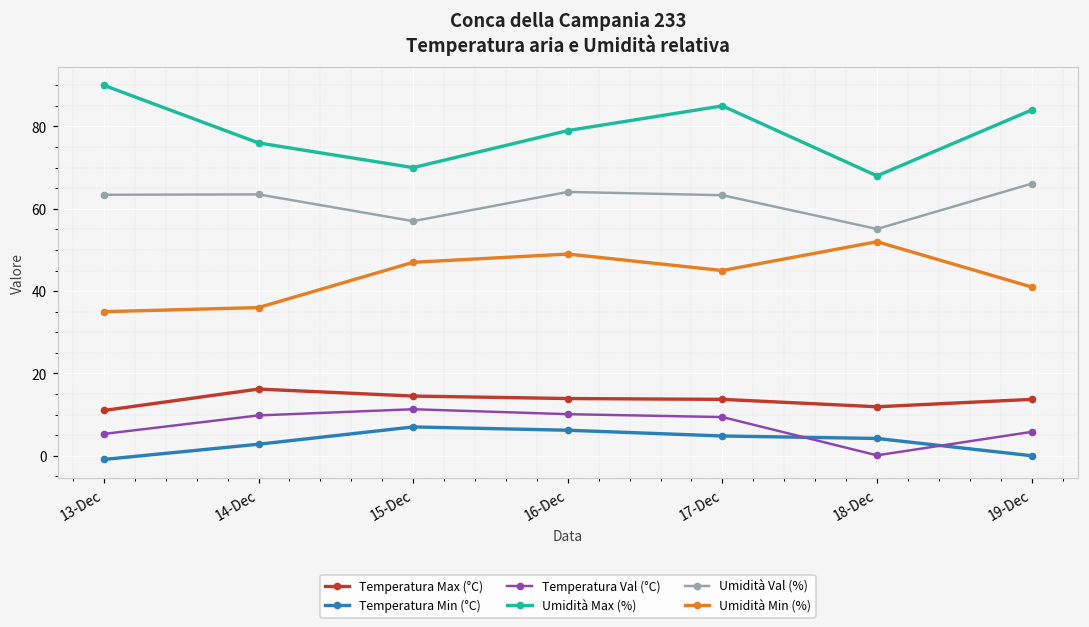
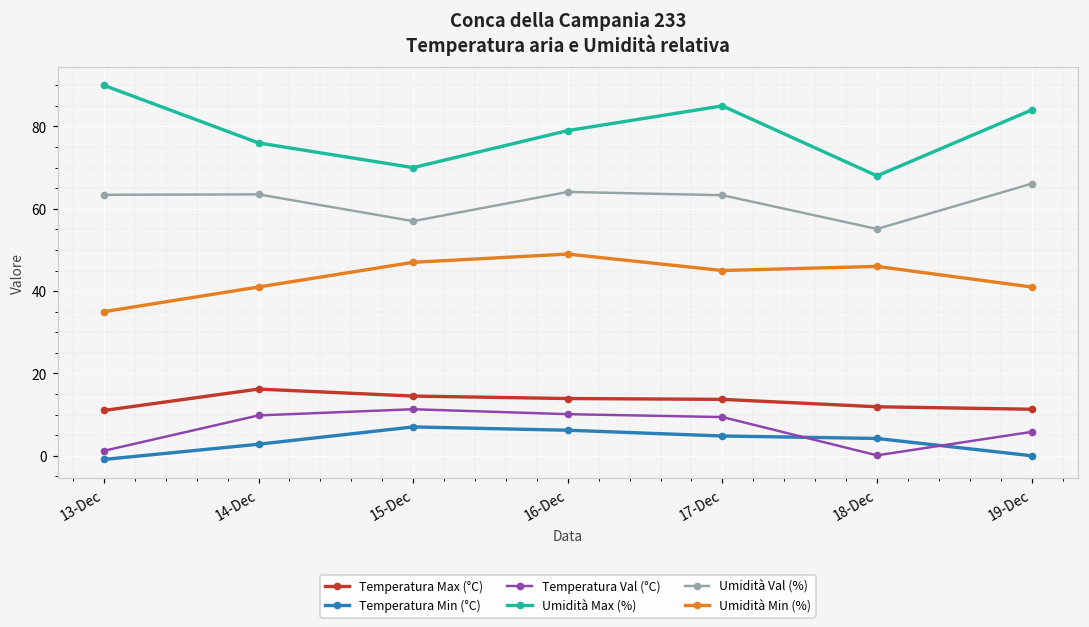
Temperatura Val (°C), 13-Dec: 5 -> 1
Umidità Min (%), 14-Dec: 36 -> 41
Umidità Min (%), 18-Dec: 52 -> 46
Temperatura Max (°C), 19-Dec: 14 -> 11
